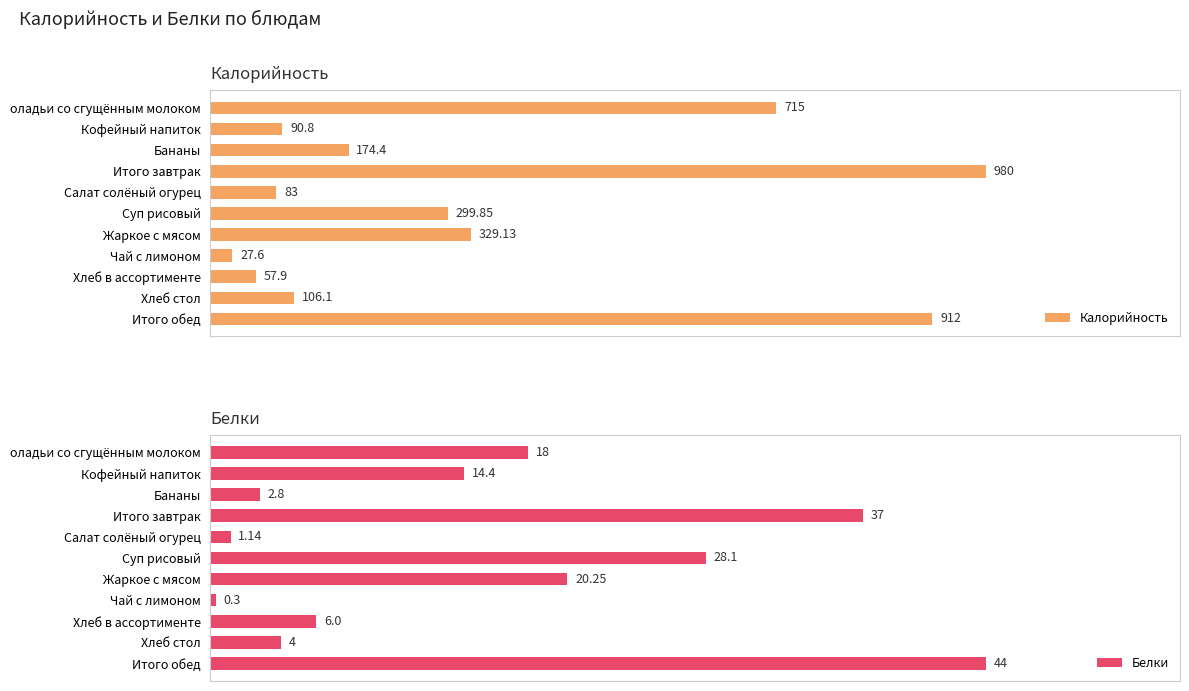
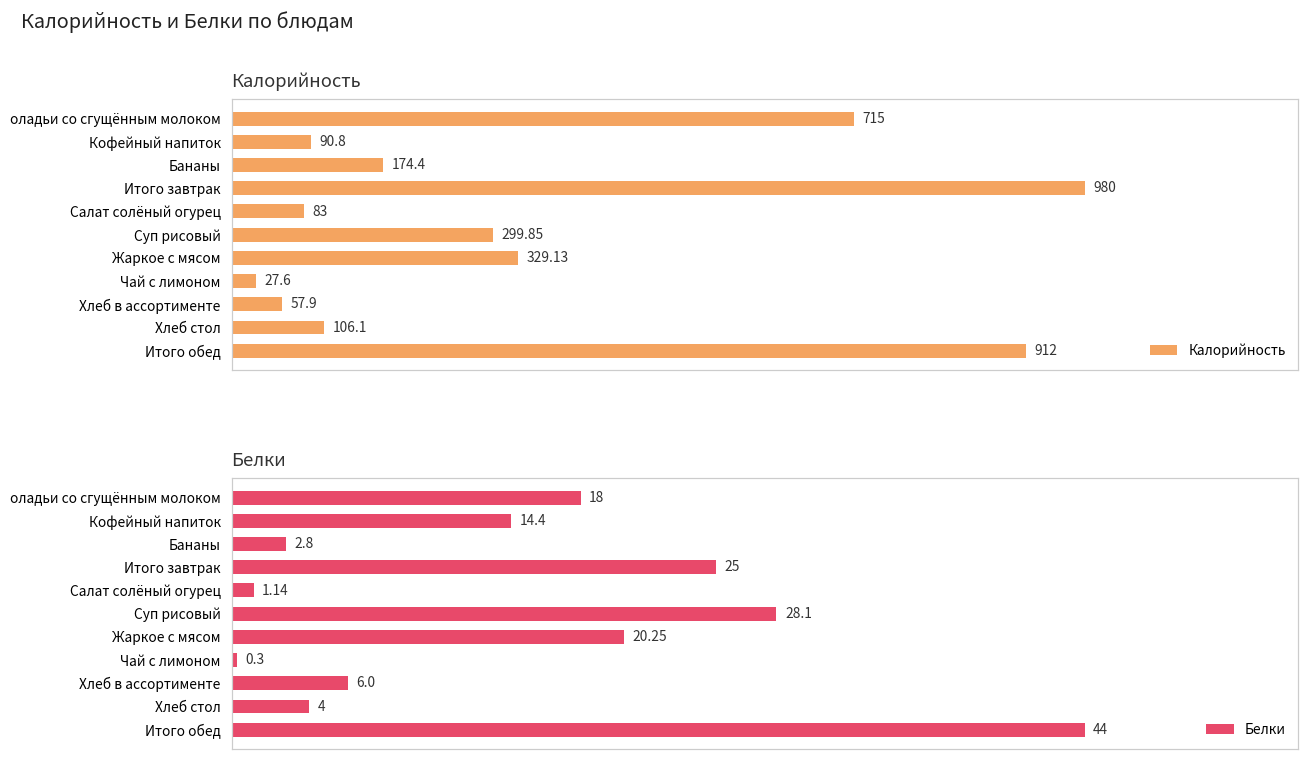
Белки, Итого завтрак: 37 -> 25
